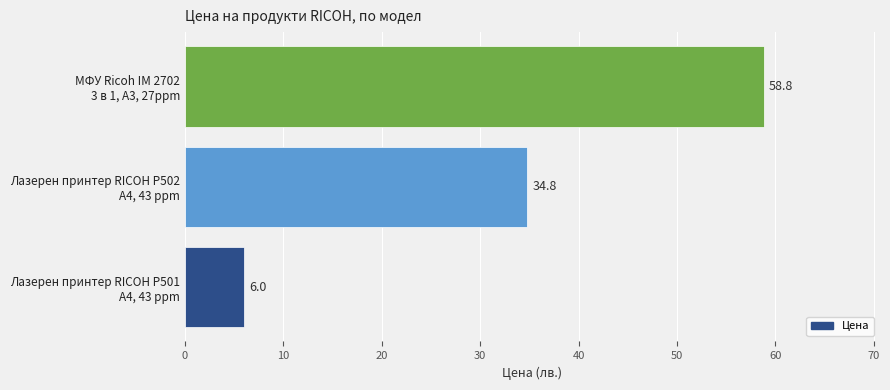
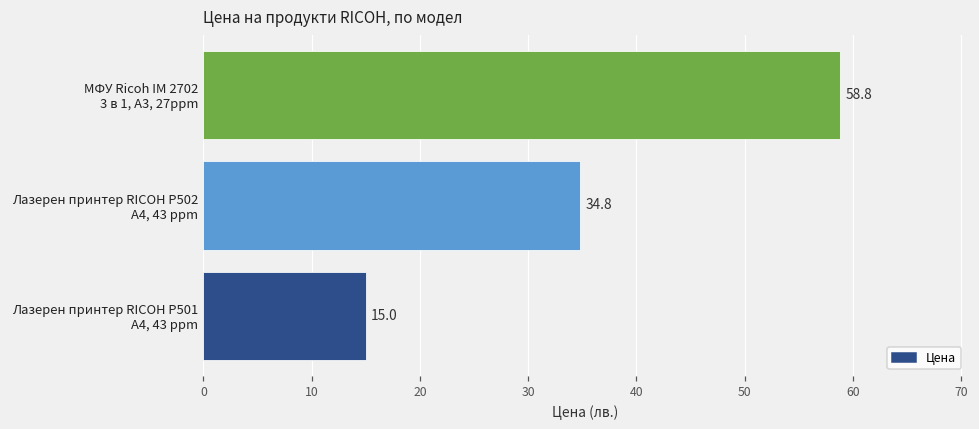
Лазерен принтер RICOH P501 A4, 43 ppm: 6.0 -> 15.0
